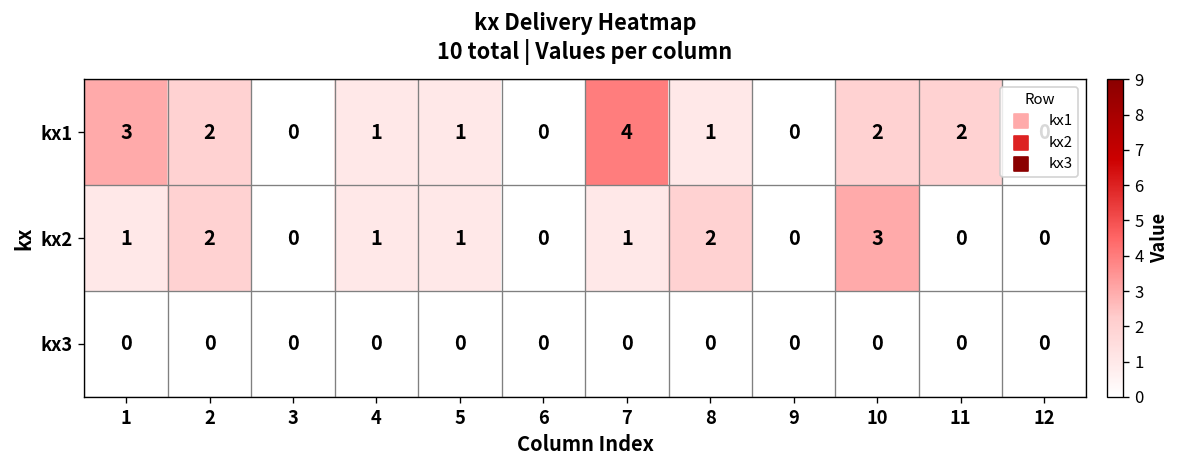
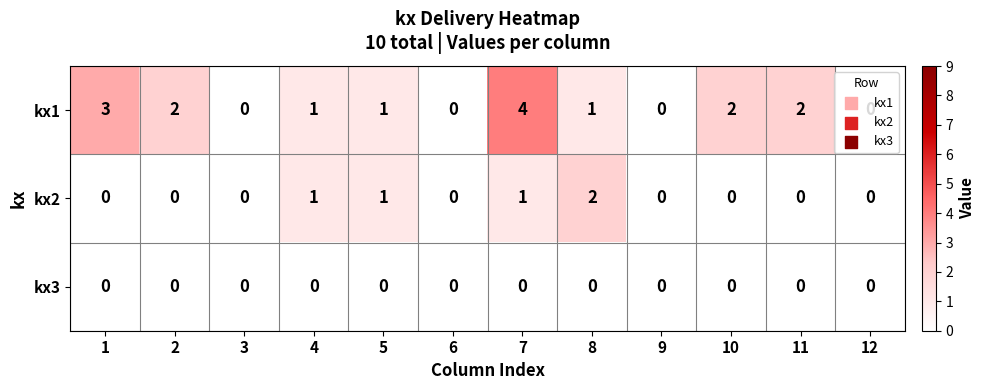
kx2, 1: 1 -> 0
kx2, 2: 2 -> 0
kx2, 10: 3 -> 0
